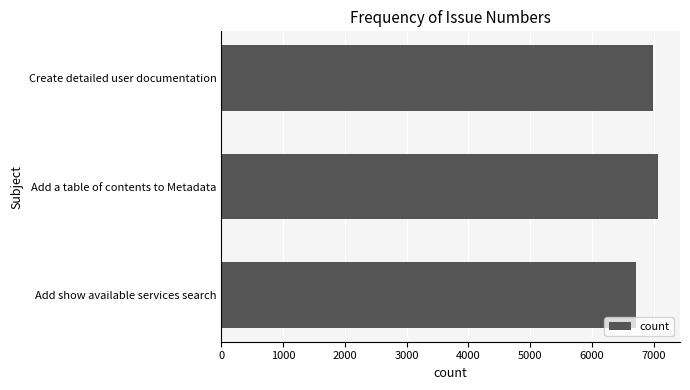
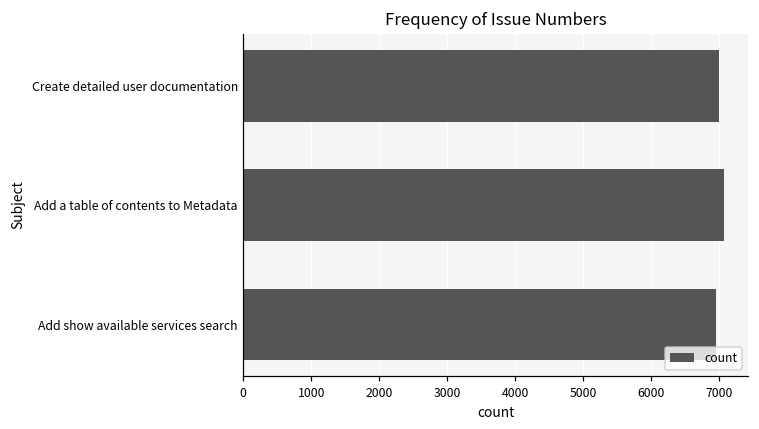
Add show available services search: 6700 -> 7000
